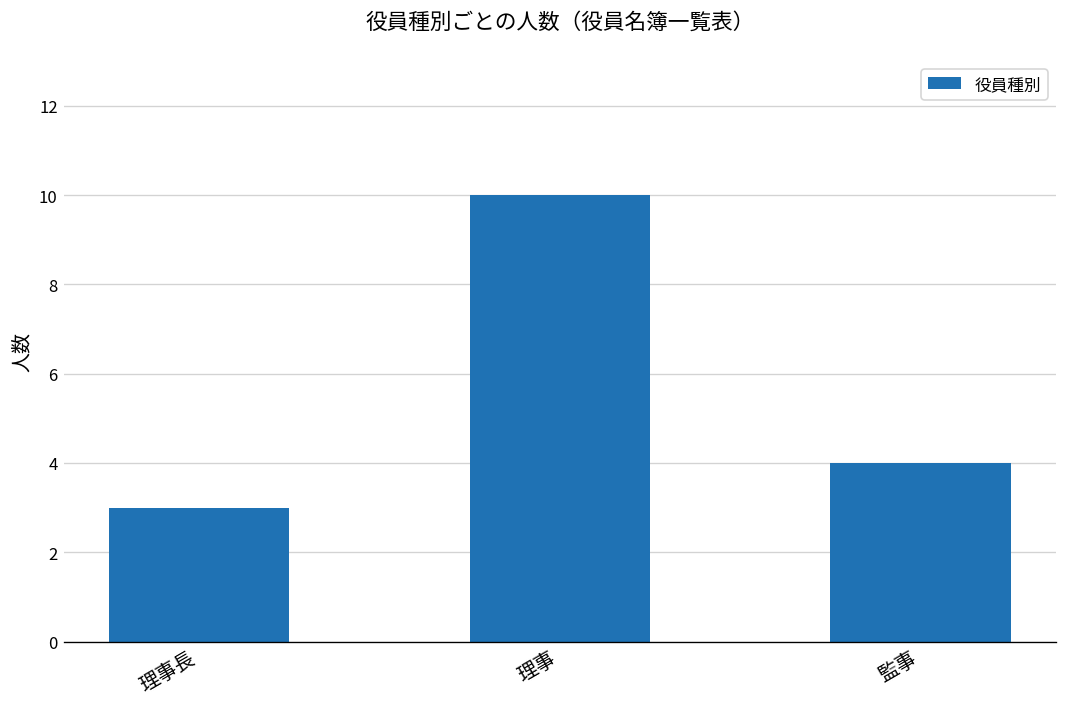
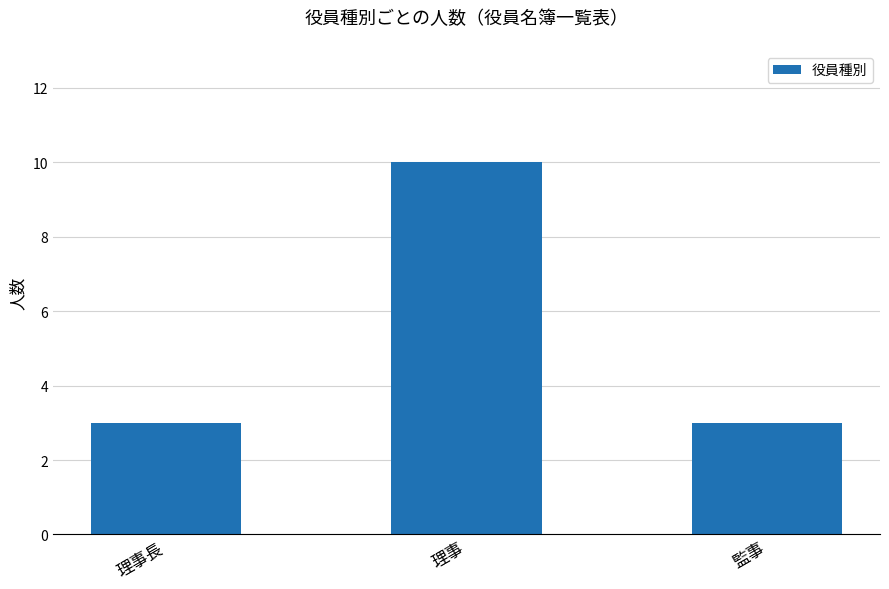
監事: 4 -> 3
